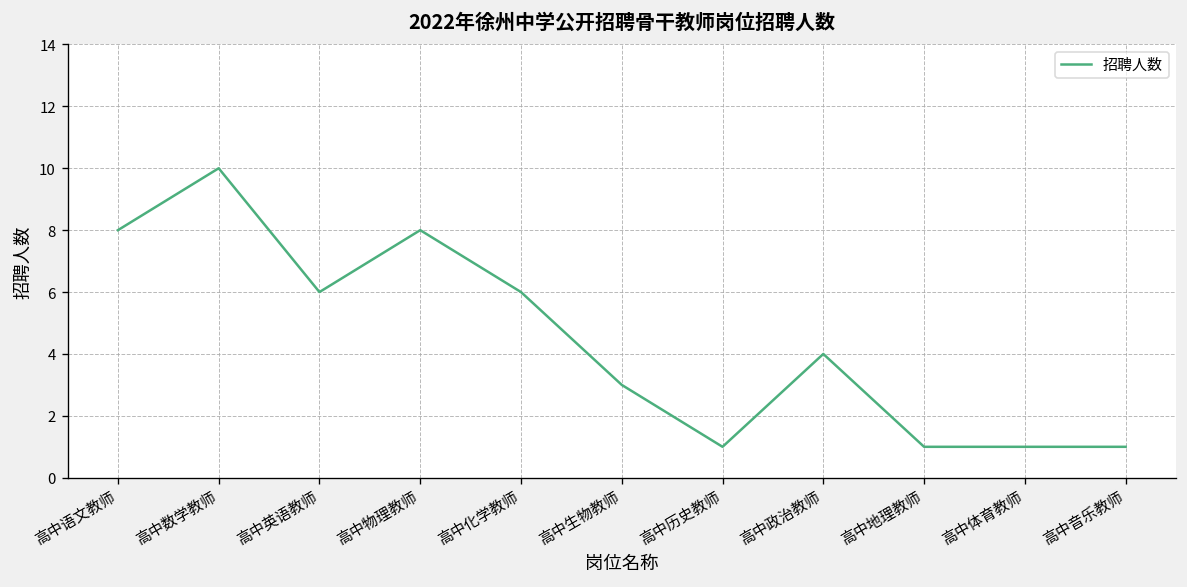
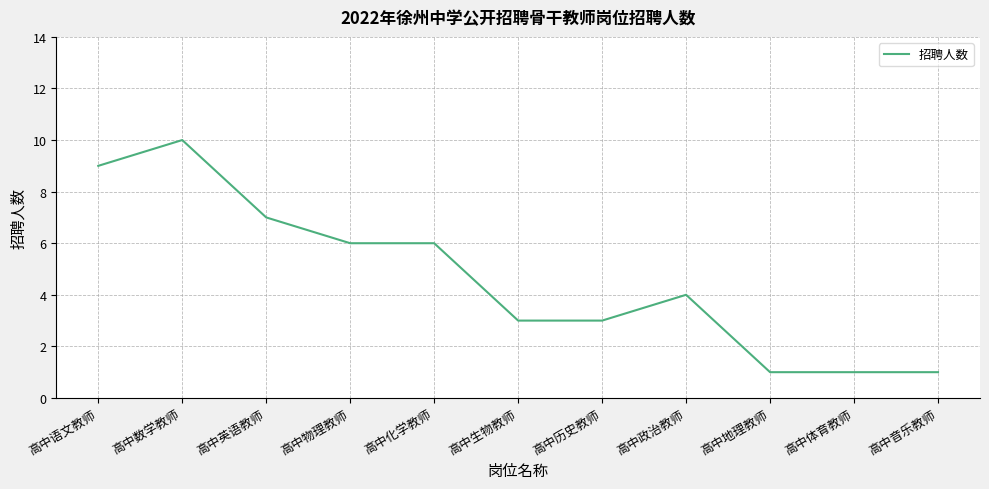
高中语文教师: 8 -> 9
高中英语教师: 6 -> 7
高中物理教师: 8 -> 6
高中历史教师: 1 -> 3
